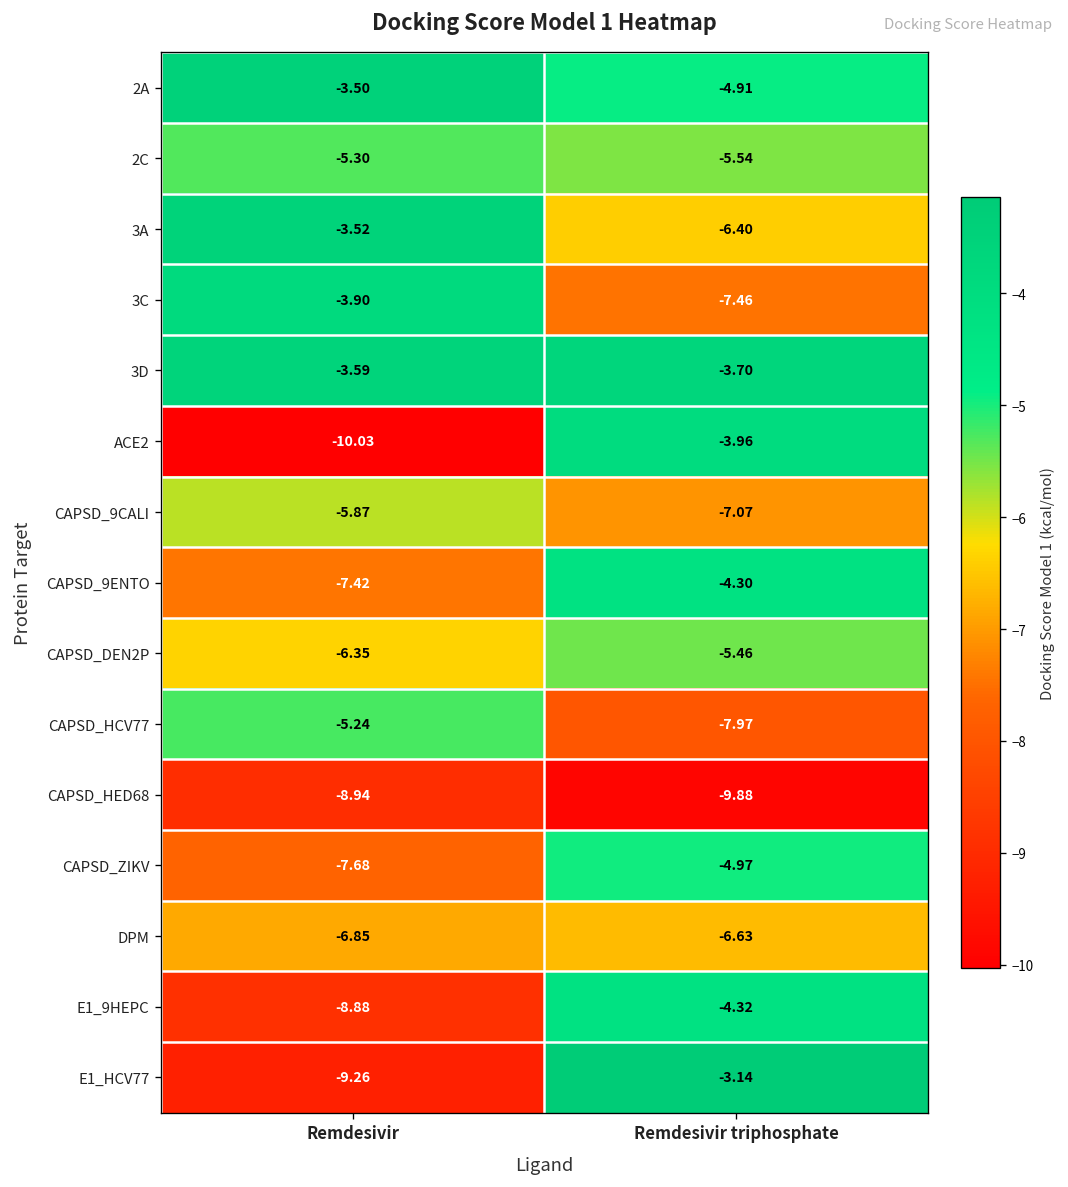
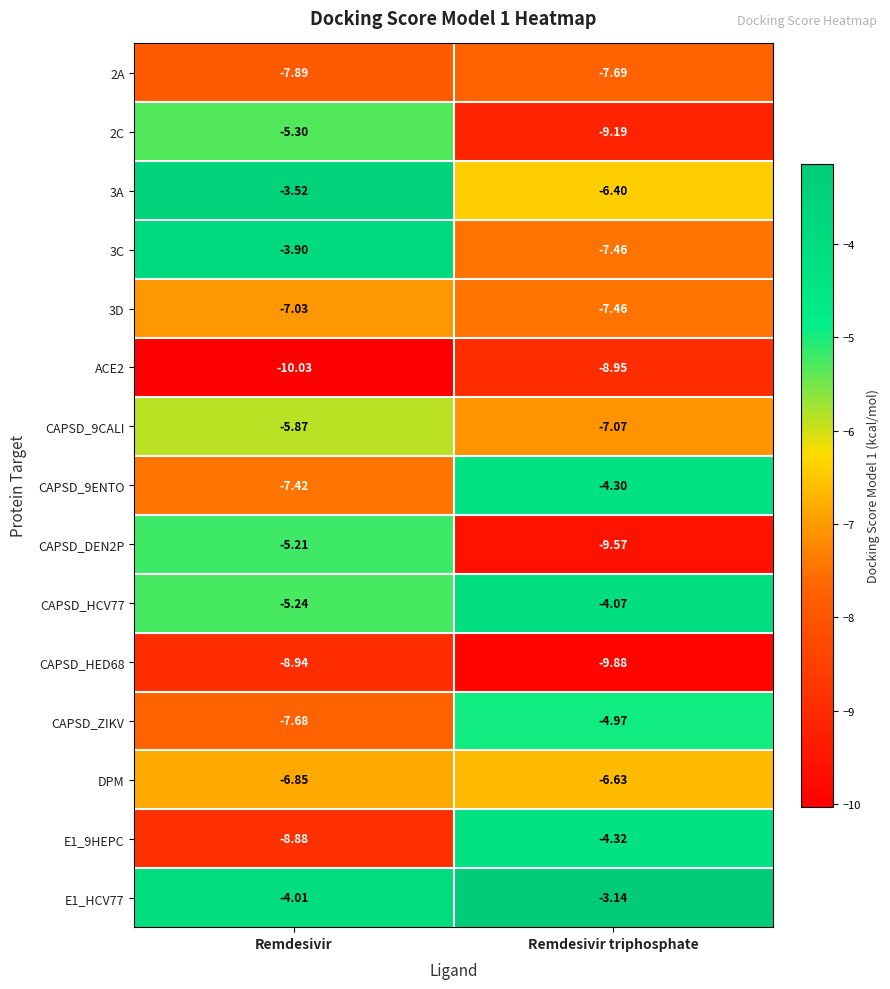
2A, Remdesivir: -3.50 -> -7.89
2A, Remdesivir triphosphate: -4.91 -> -7.69
2C, Remdesivir triphosphate: -5.54 -> -9.19
3D, Remdesivir: -3.59 -> -7.03
3D, Remdesivir triphosphate: -3.70 -> -7.46
ACE2, Remdesivir triphosphate: -3.96 -> -8.95
CAPSD_DEN2P, Remdesivir: -6.35 -> -5.21
CAPSD_DEN2P, Remdesivir triphosphate: -5.46 -> -9.57
CAPSD_HCV77, Remdesivir triphosphate: -7.97 -> -4.07
E1_HCV77, Remdesivir: -9.26 -> -4.01
